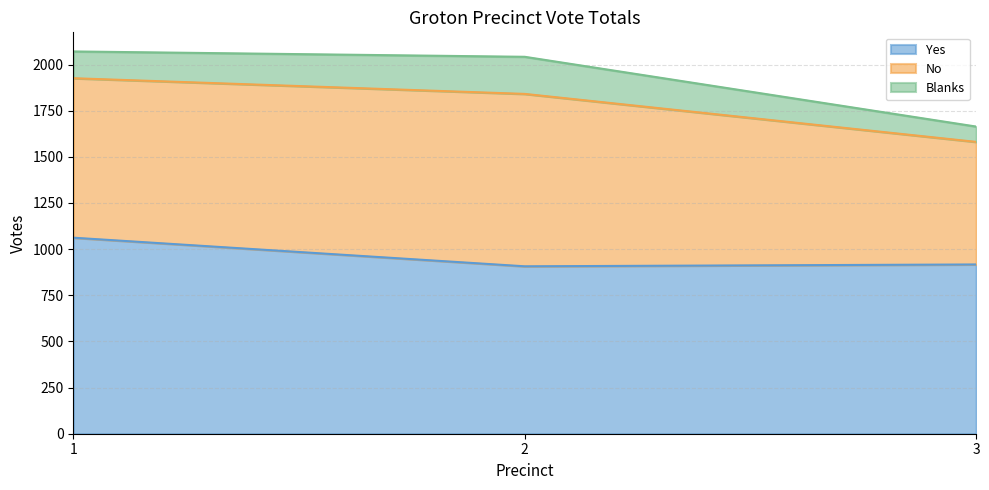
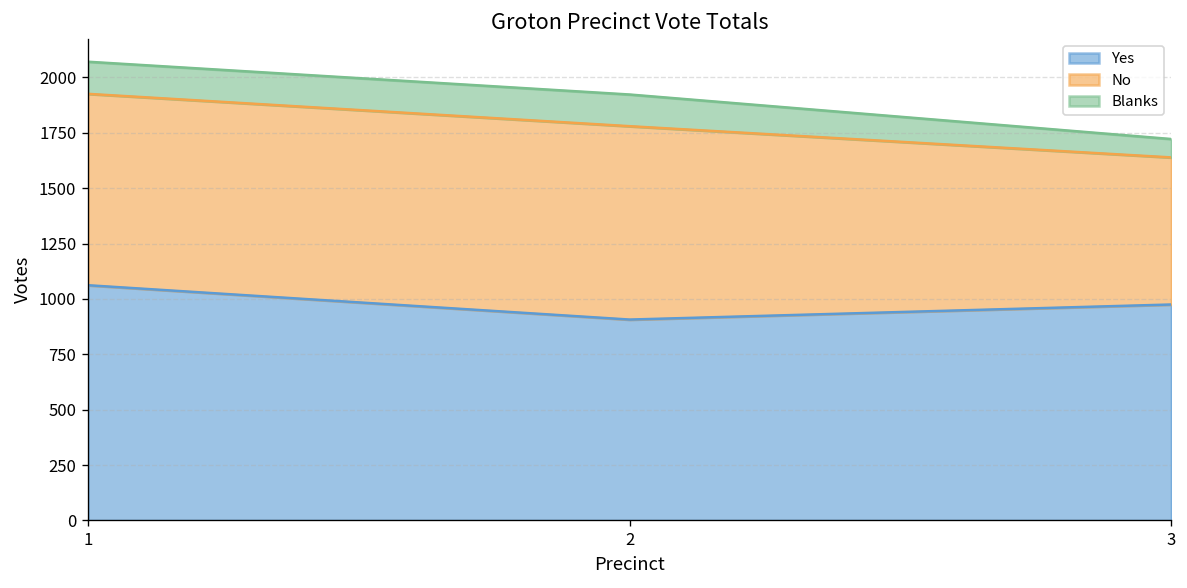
No, 2: 930 -> 870
Blanks, 2: 200 -> 140
Yes, 3: 920 -> 980
